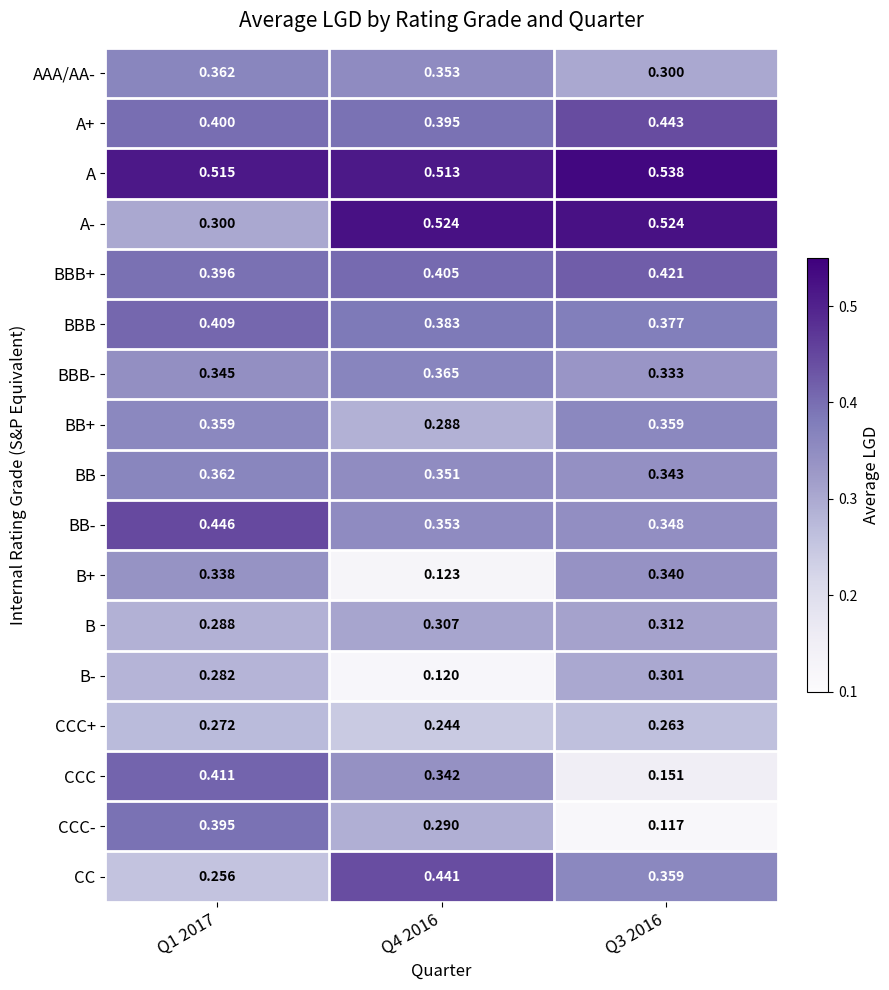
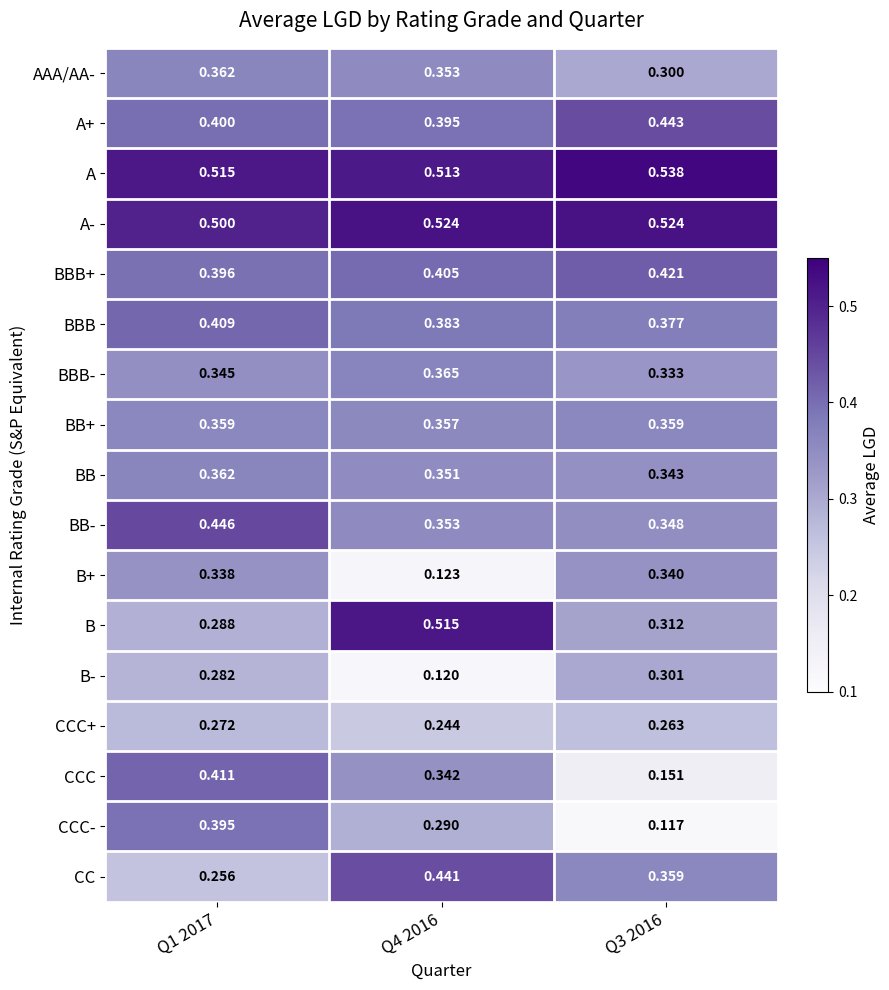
A-, Q1 2017: 0.300 -> 0.500
BB+, Q4 2016: 0.288 -> 0.357
B, Q4 2016: 0.307 -> 0.515
